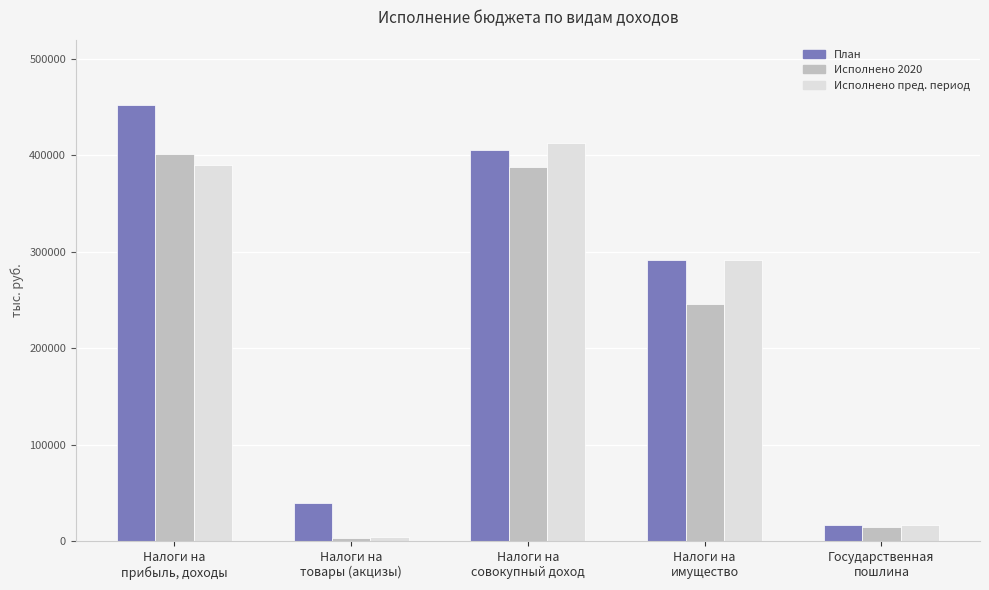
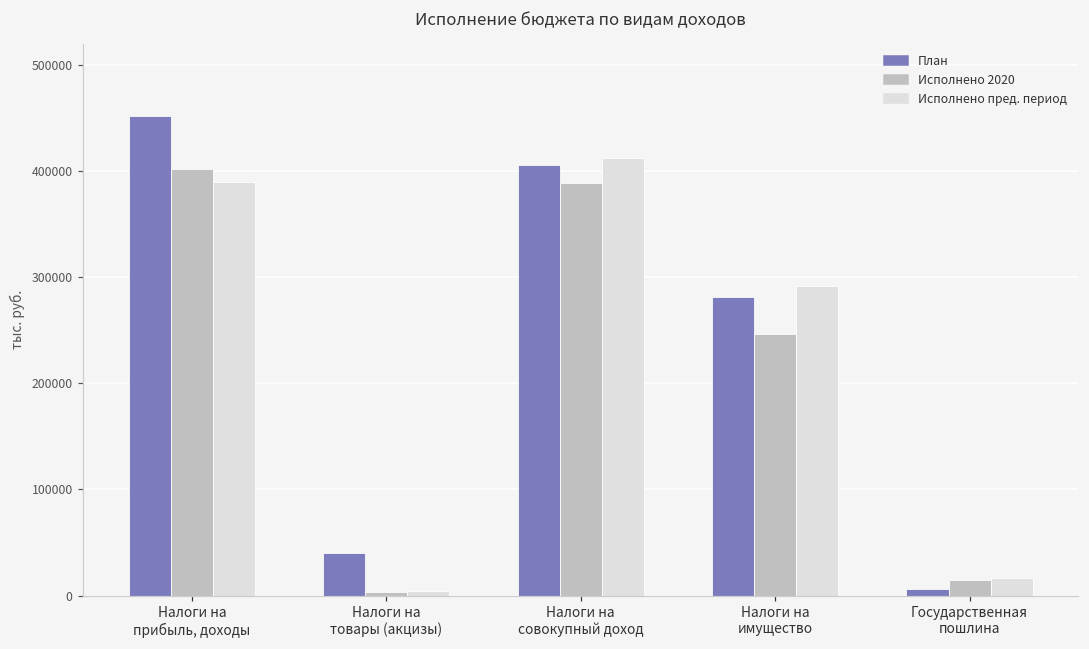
План, Налоги на имущество: 290000 -> 280000
План, Государственная пошлина: 20000 -> 10000
